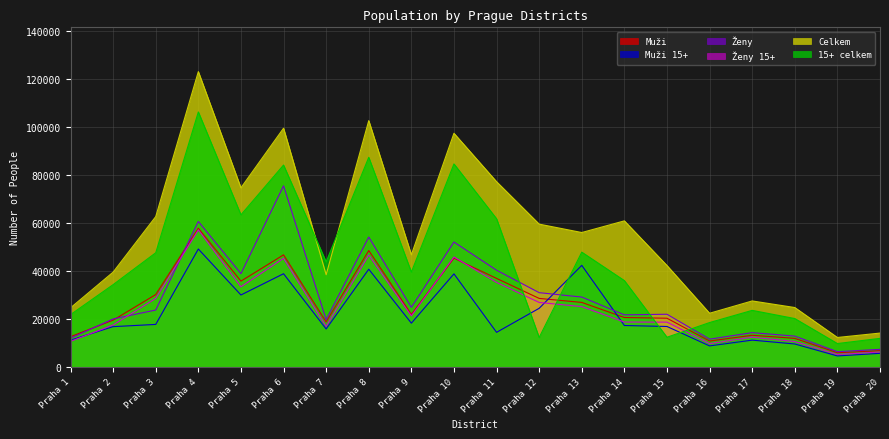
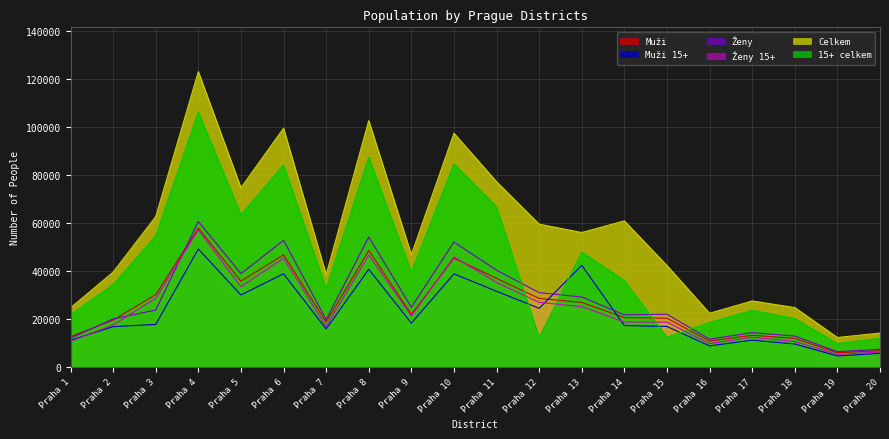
15+ celkem, Praha 3: 48000 -> 55000
Ženy, Praha 6: 76000 -> 53000
15+ celkem, Praha 7: 44000 -> 33000
Muži 15+, Praha 11: 14000 -> 32000
15+ celkem, Praha 11: 62000 -> 67000
